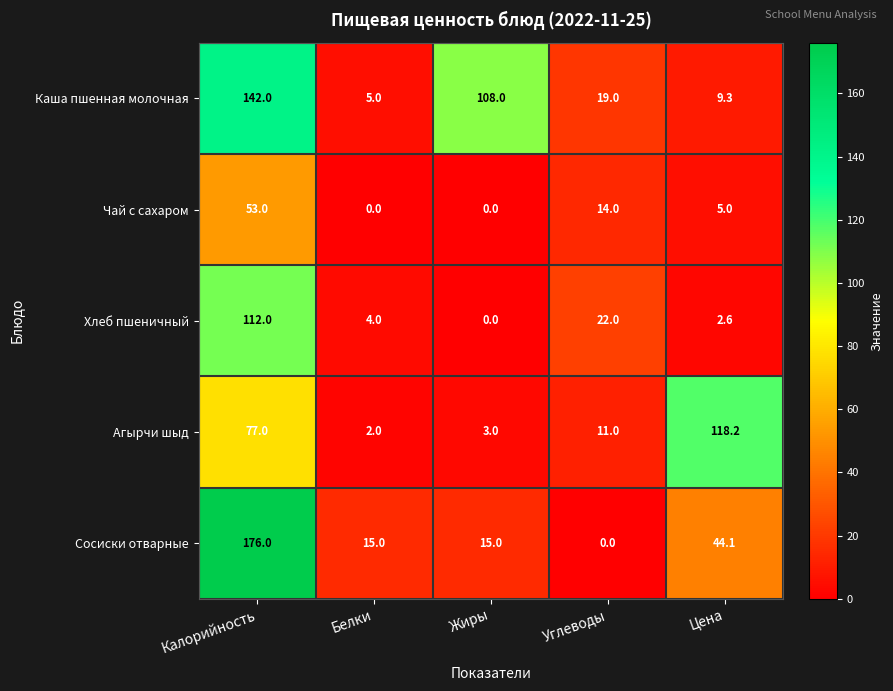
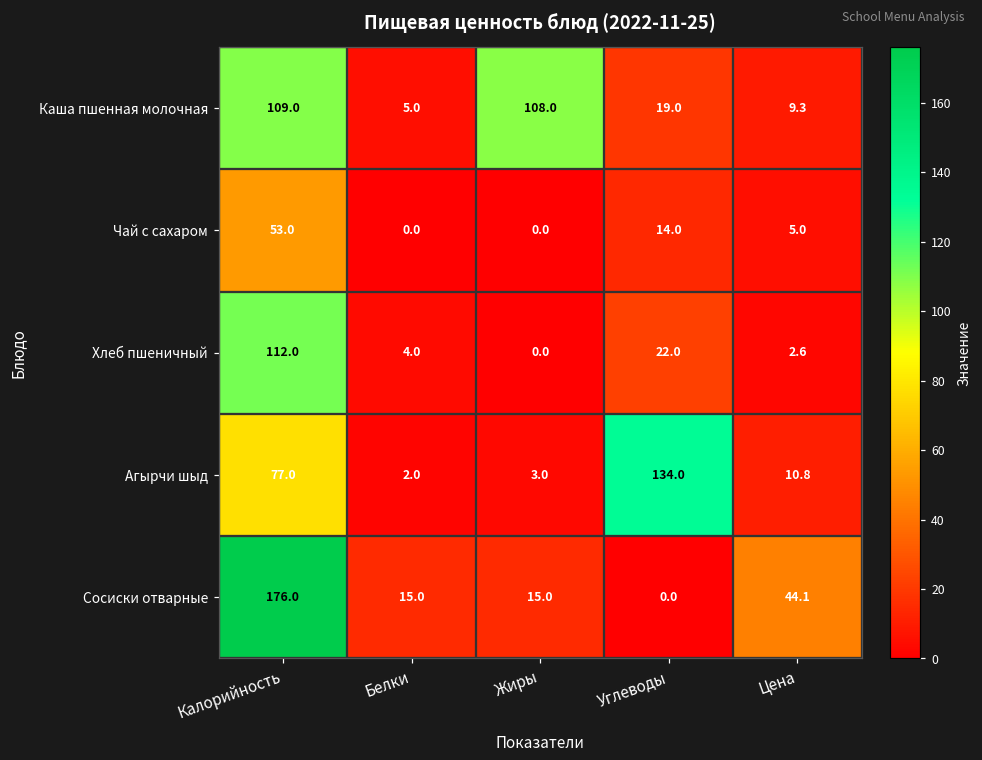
Каша пшенная молочная, Калорийность: 142.0 -> 109.0
Агырчи шыд, Углеводы: 11.0 -> 134.0
Агырчи шыд, Цена: 118.2 -> 10.8
